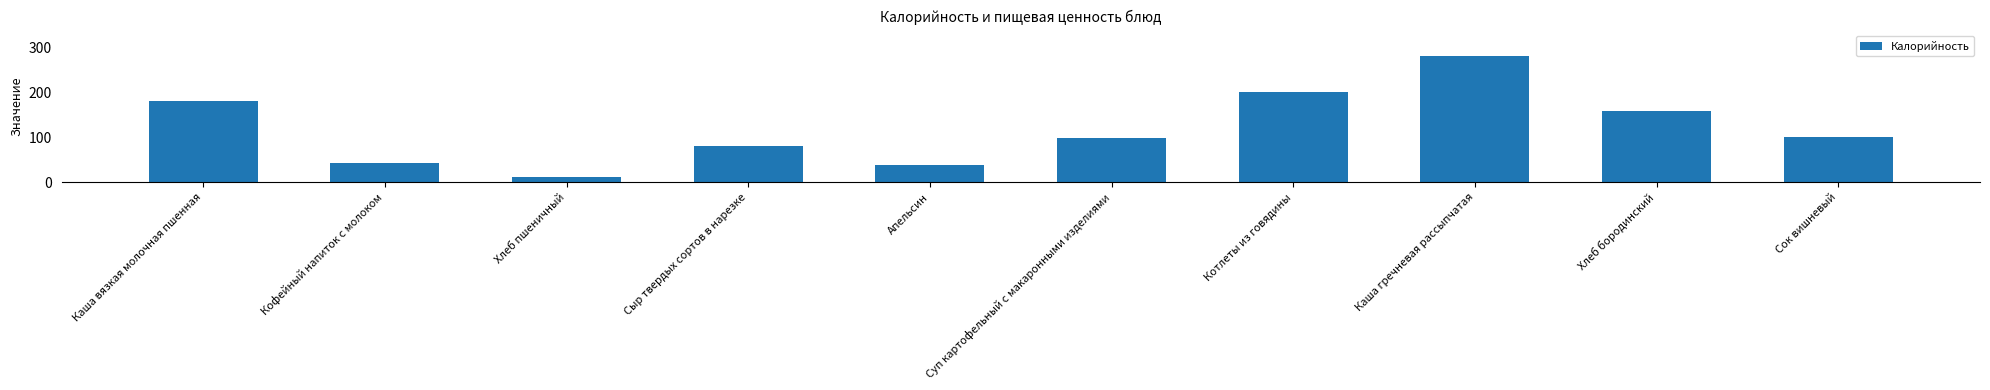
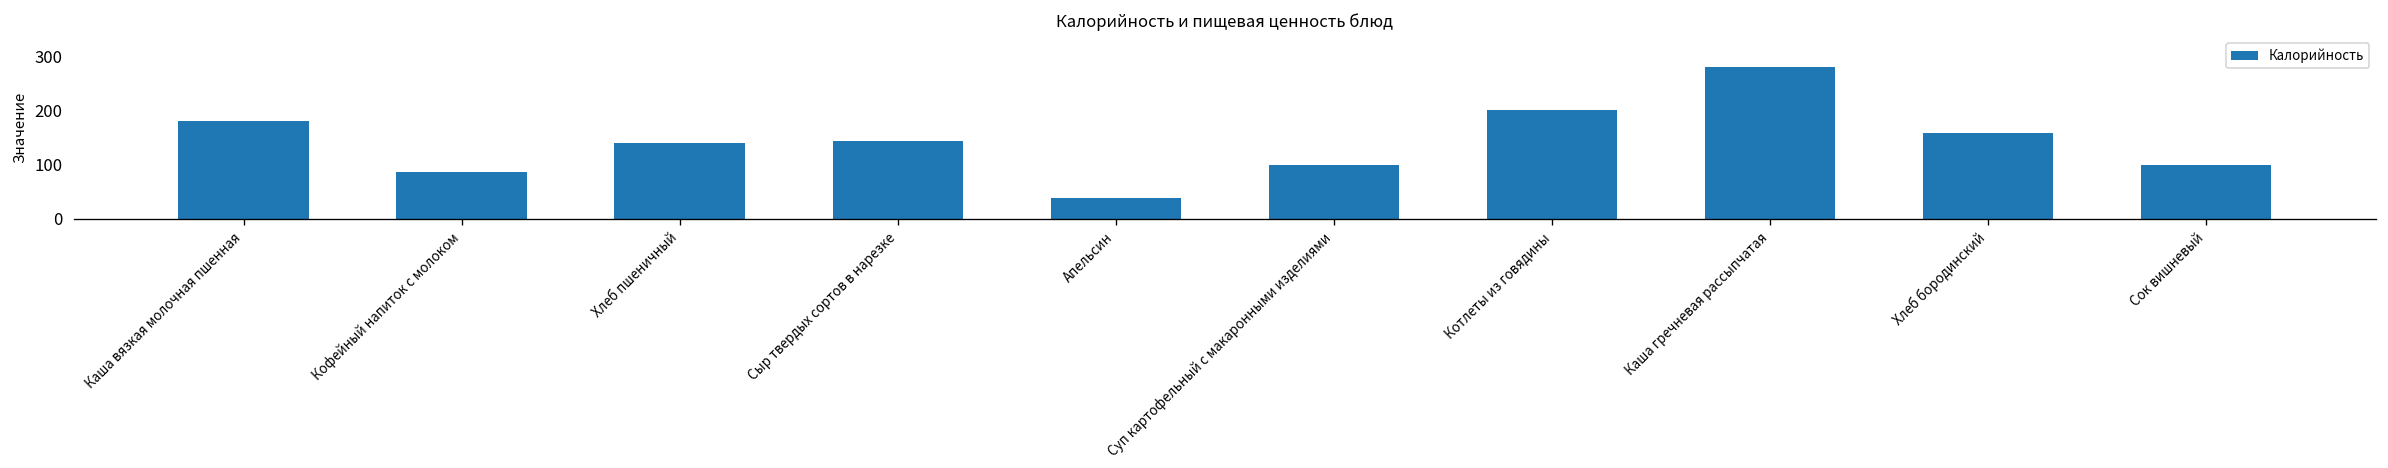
Кофейный напиток с молоком: 40 -> 90
Хлеб пшеничный: 10 -> 140
Сыр твердых сортов в нарезке: 80 -> 140
